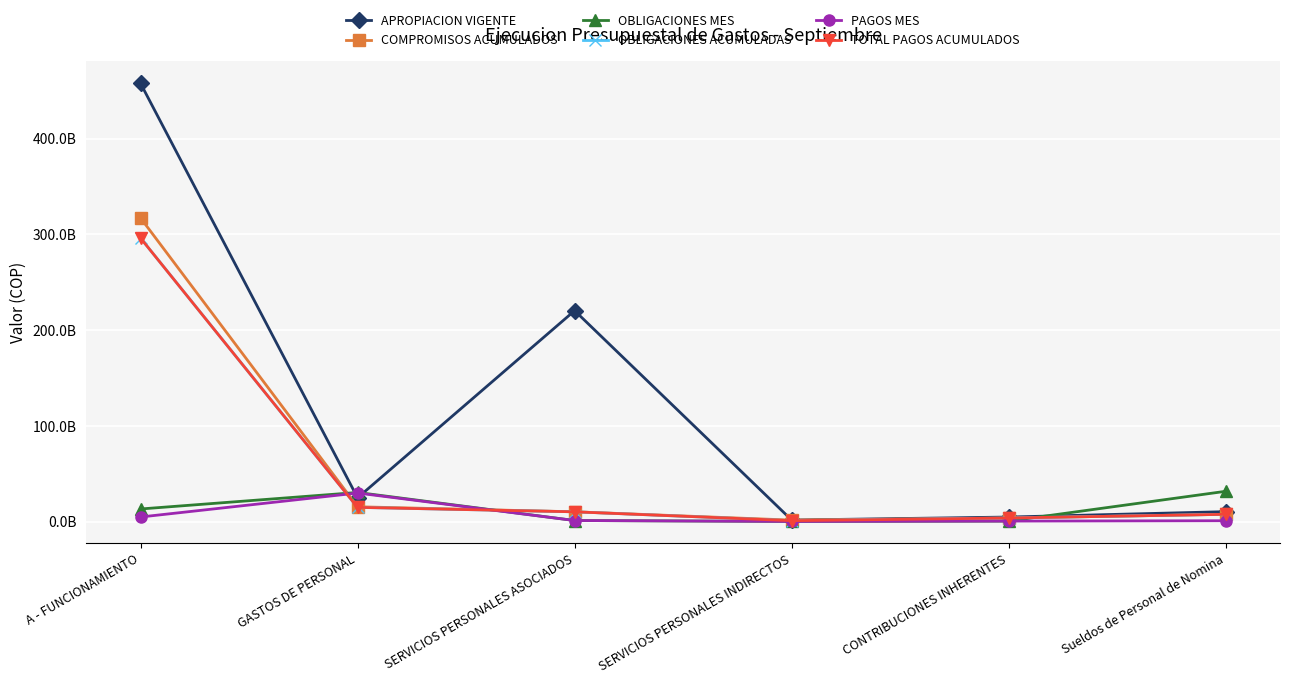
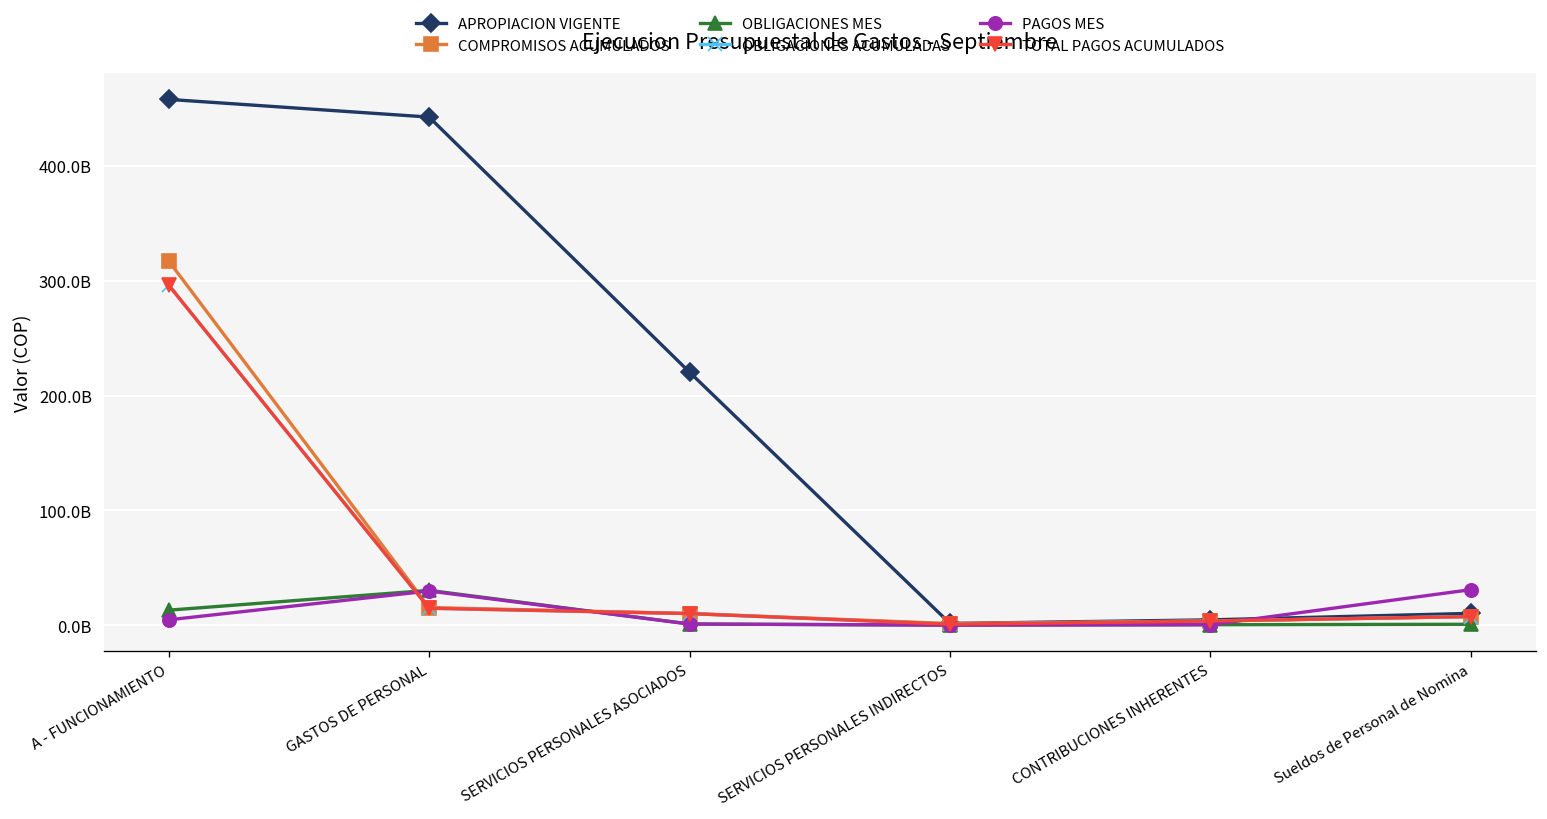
APROPIACION VIGENTE, GASTOS DE PERSONAL: 20000000000 -> 440000000000
OBLIGACIONES MES, Sueldos de Personal de Nomina: 30000000000 -> 0
PAGOS MES, Sueldos de Personal de Nomina: 0 -> 30000000000
